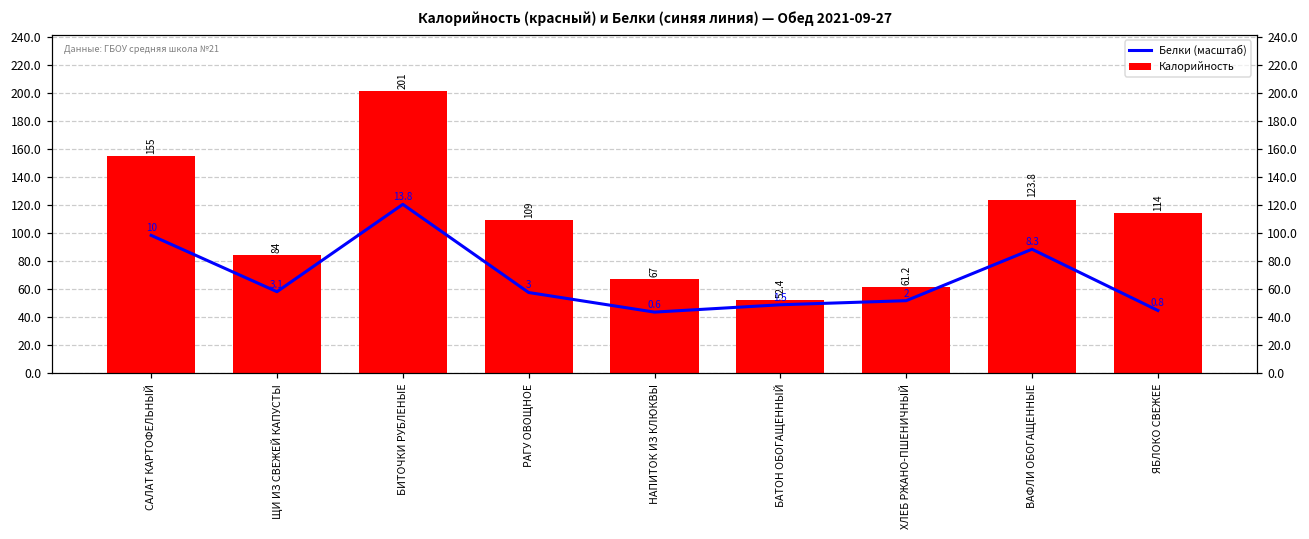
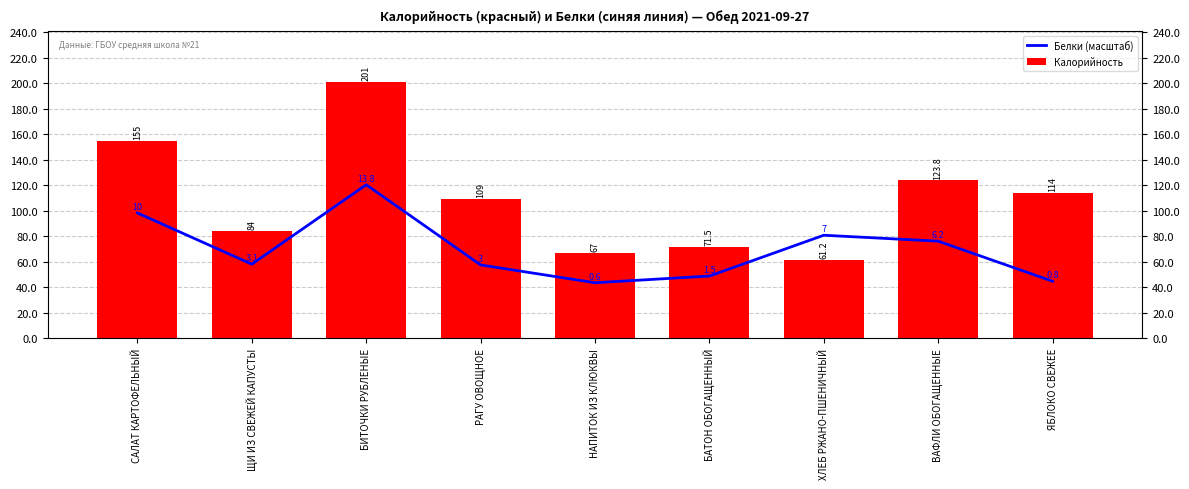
Калорийность, БАТОН ОБОГАЩЕННЫЙ: 52.4 -> 71.5
Белки (масштаб), ХЛЕБ РЖАНО-ПШЕНИЧНЫЙ: 2 -> 7
Белки (масштаб), ВАФЛИ ОБОГАЩЕННЫЕ: 8.3 -> 6.2
